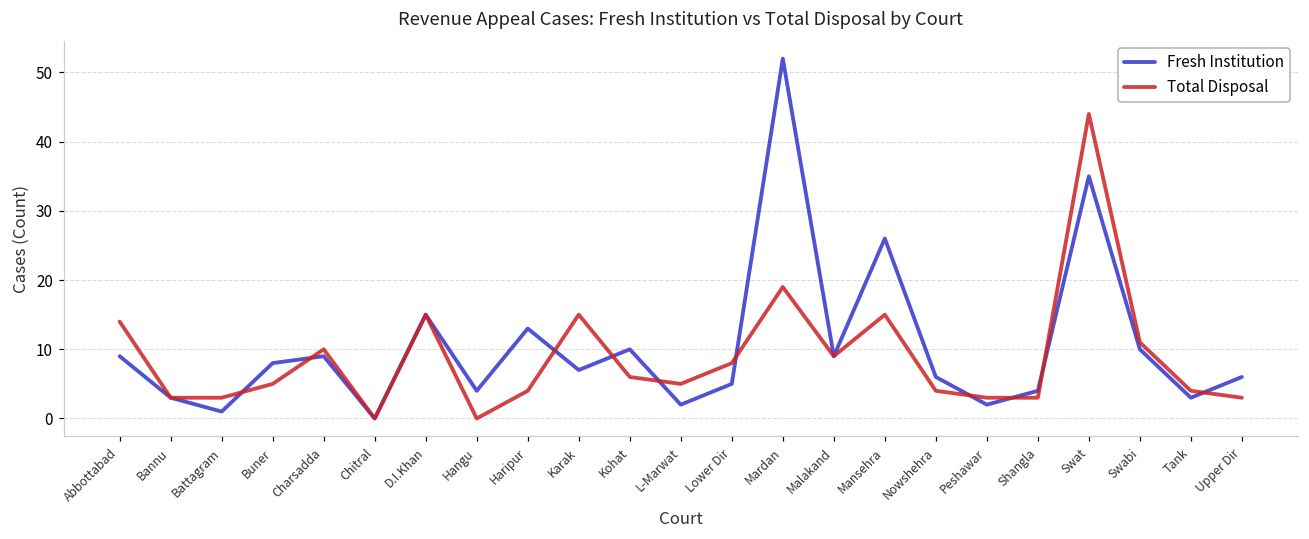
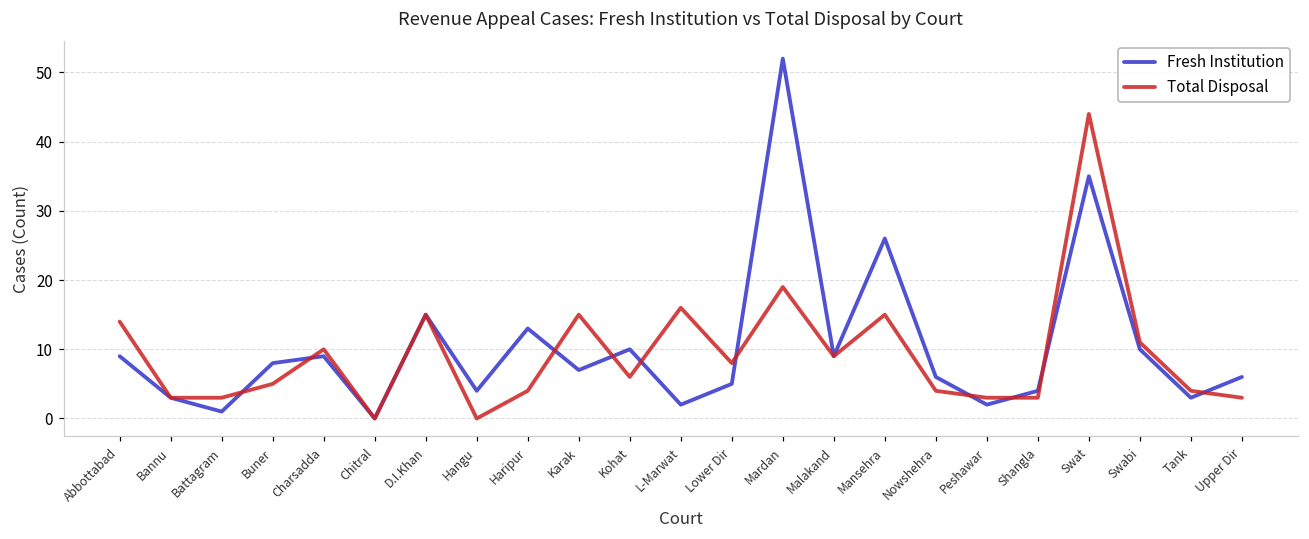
Total Disposal, L-Marwat: 5 -> 16
